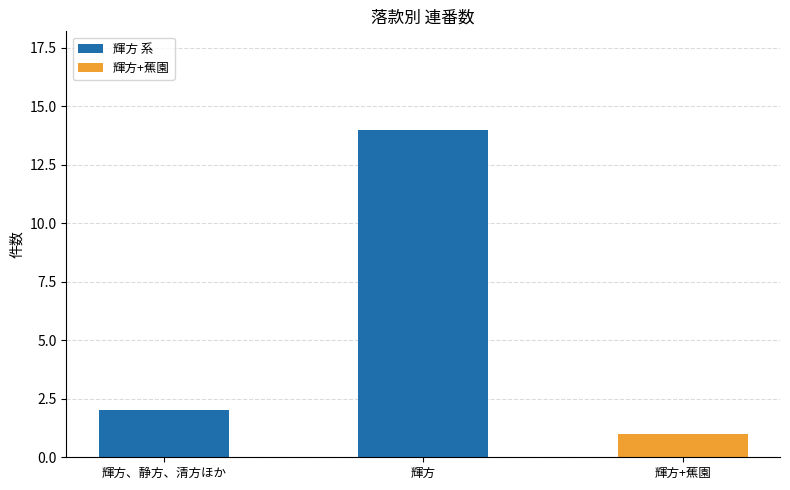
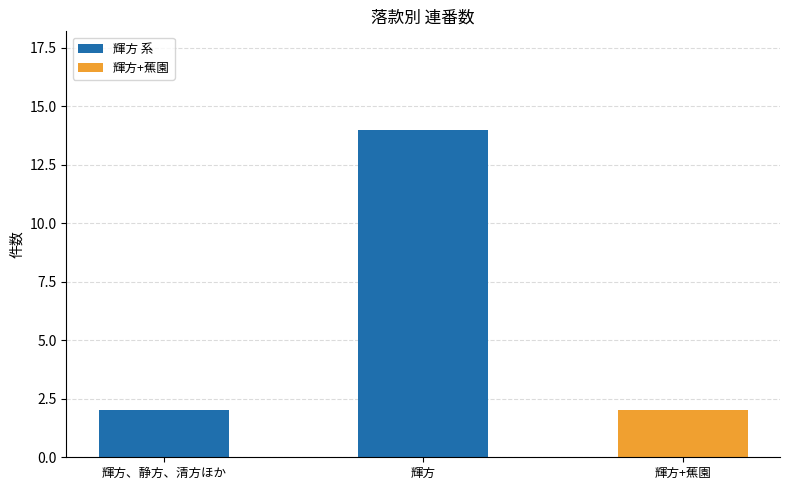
輝方+蕉園: 1 -> 2
